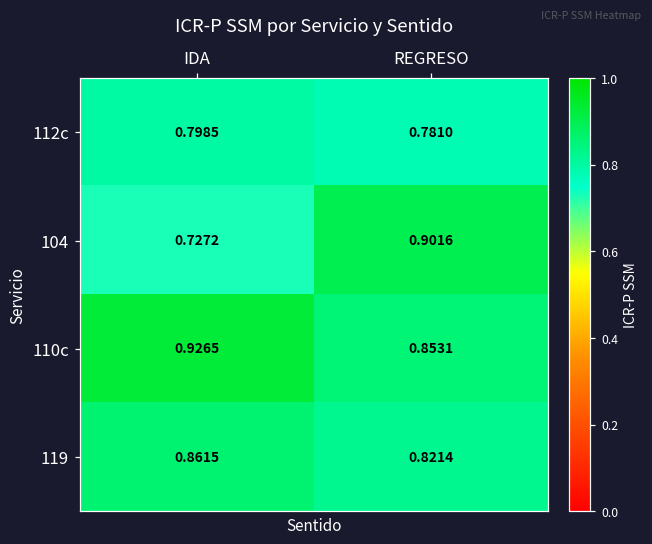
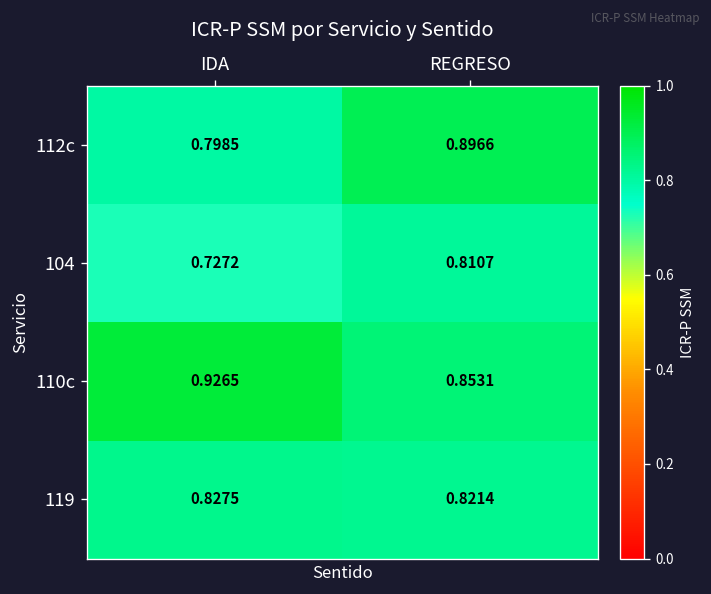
112c, REGRESO: 0.7810 -> 0.8966
104, REGRESO: 0.9016 -> 0.8107
119, IDA: 0.8615 -> 0.8275
